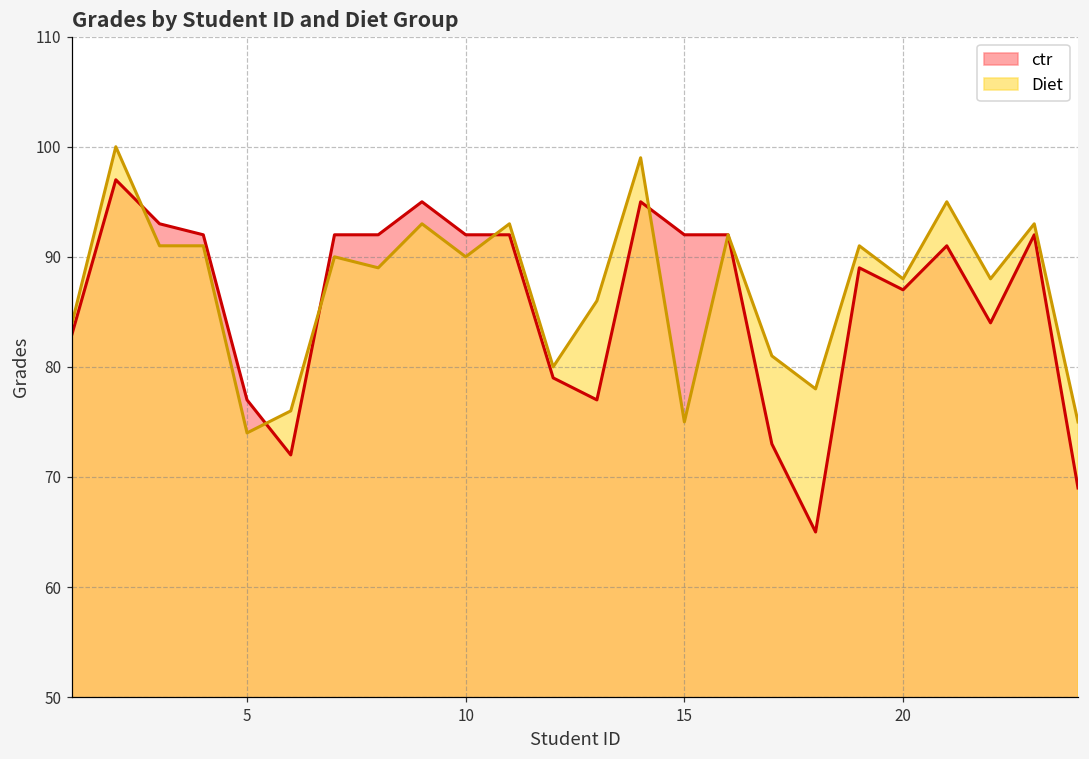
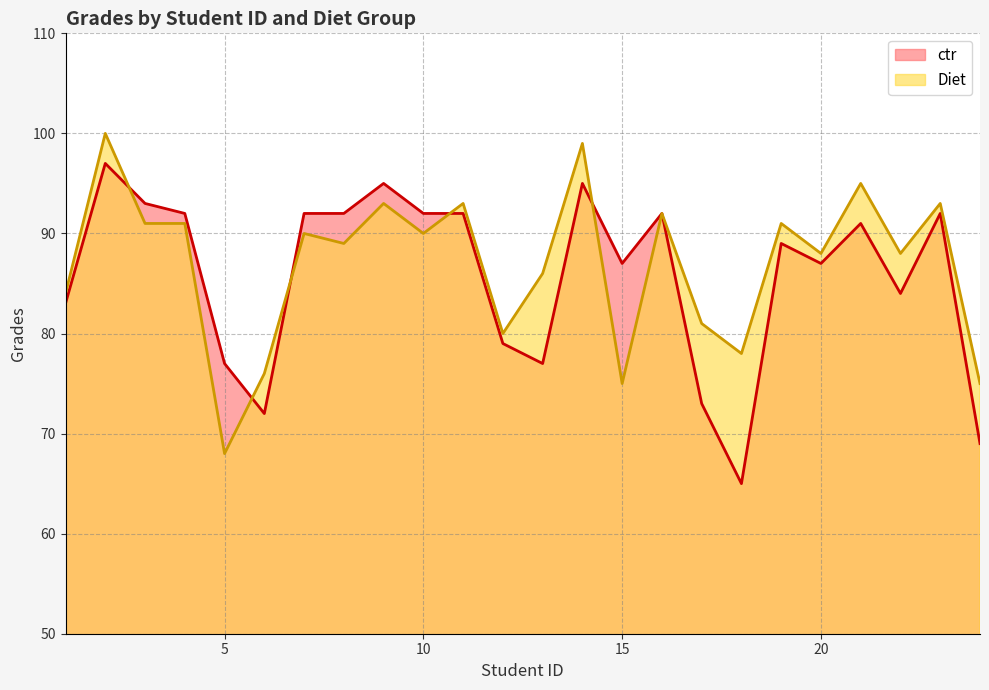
Diet, 5: 74 -> 68
ctr, 15: 92 -> 87
